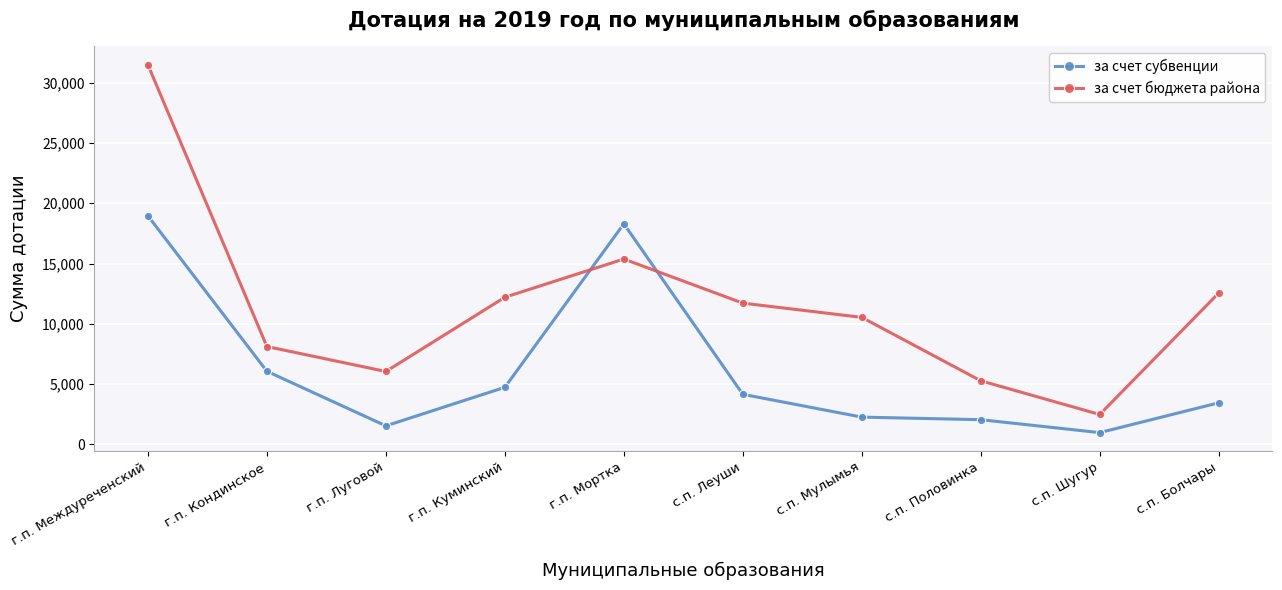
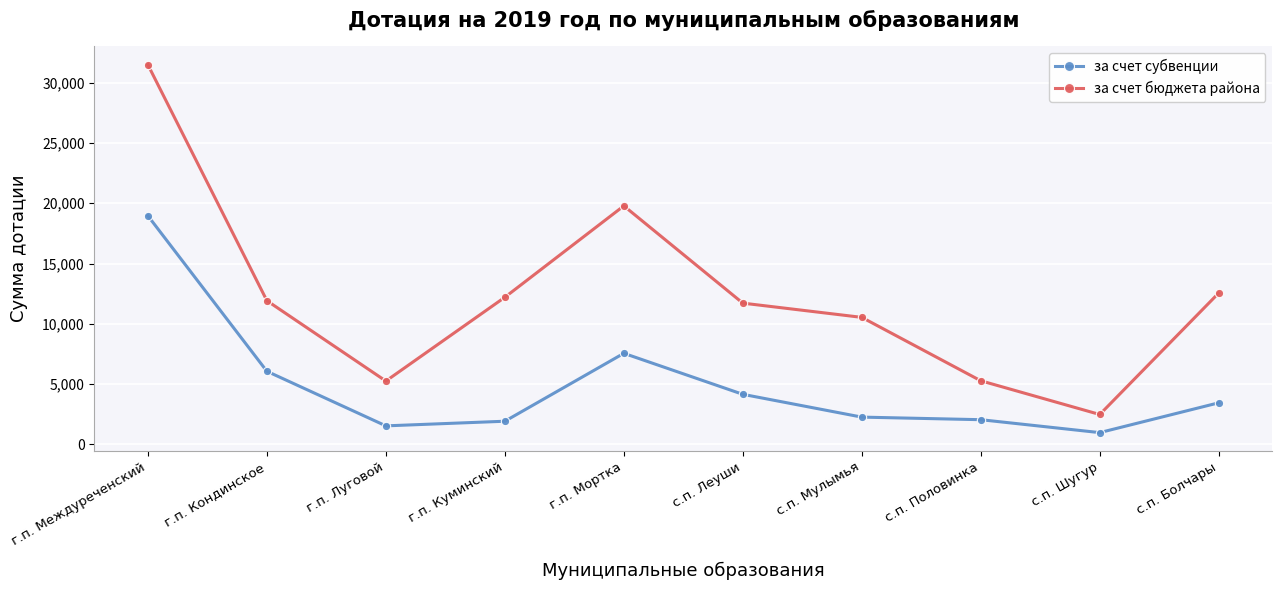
за счет бюджета района, г.п. Кондинское: 8,100 -> 11,900
за счет бюджета района, г.п. Луговой: 6,000 -> 5,200
за счет субвенции, г.п. Куминский: 4,700 -> 1,900
за счет субвенции, г.п. Мортка: 18,300 -> 7,500
за счет бюджета района, г.п. Мортка: 15,400 -> 19,800
